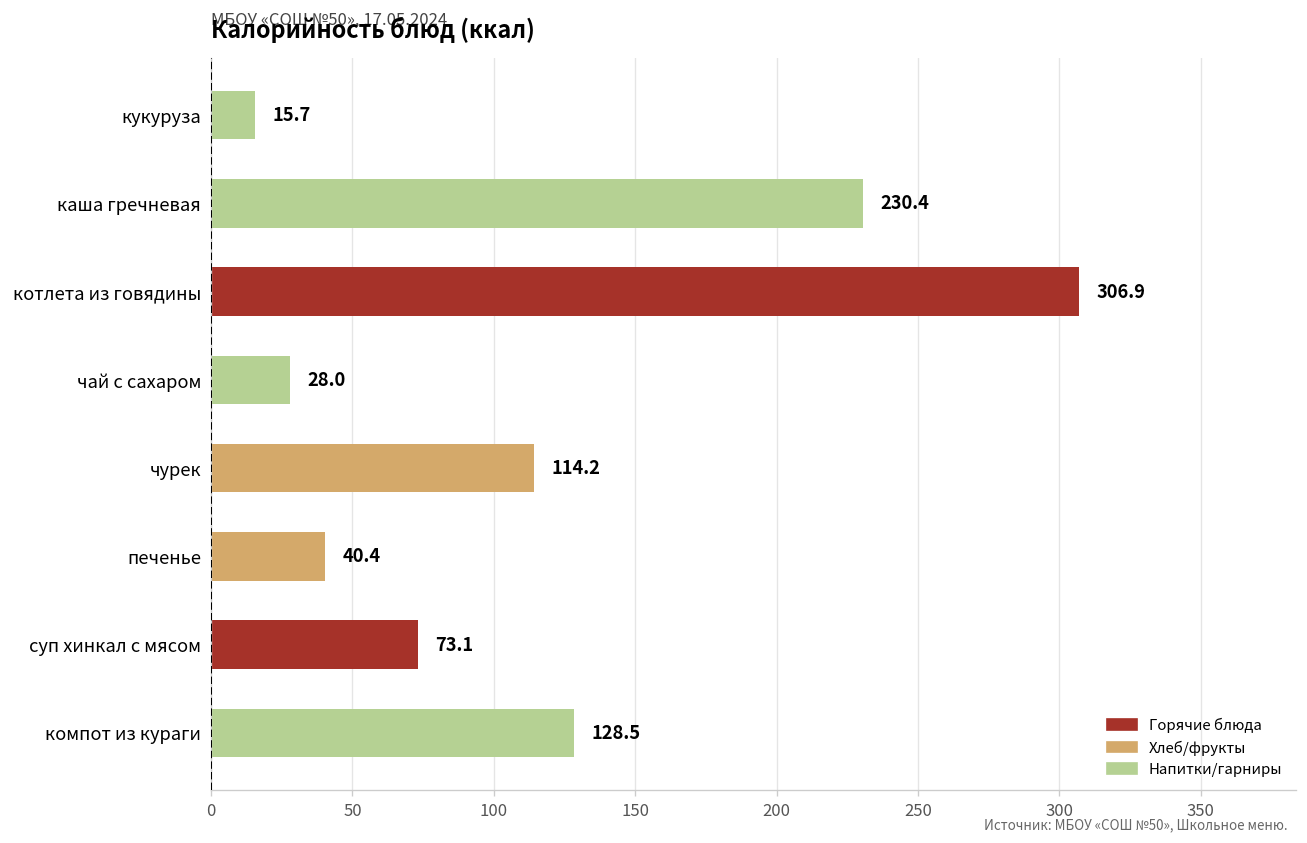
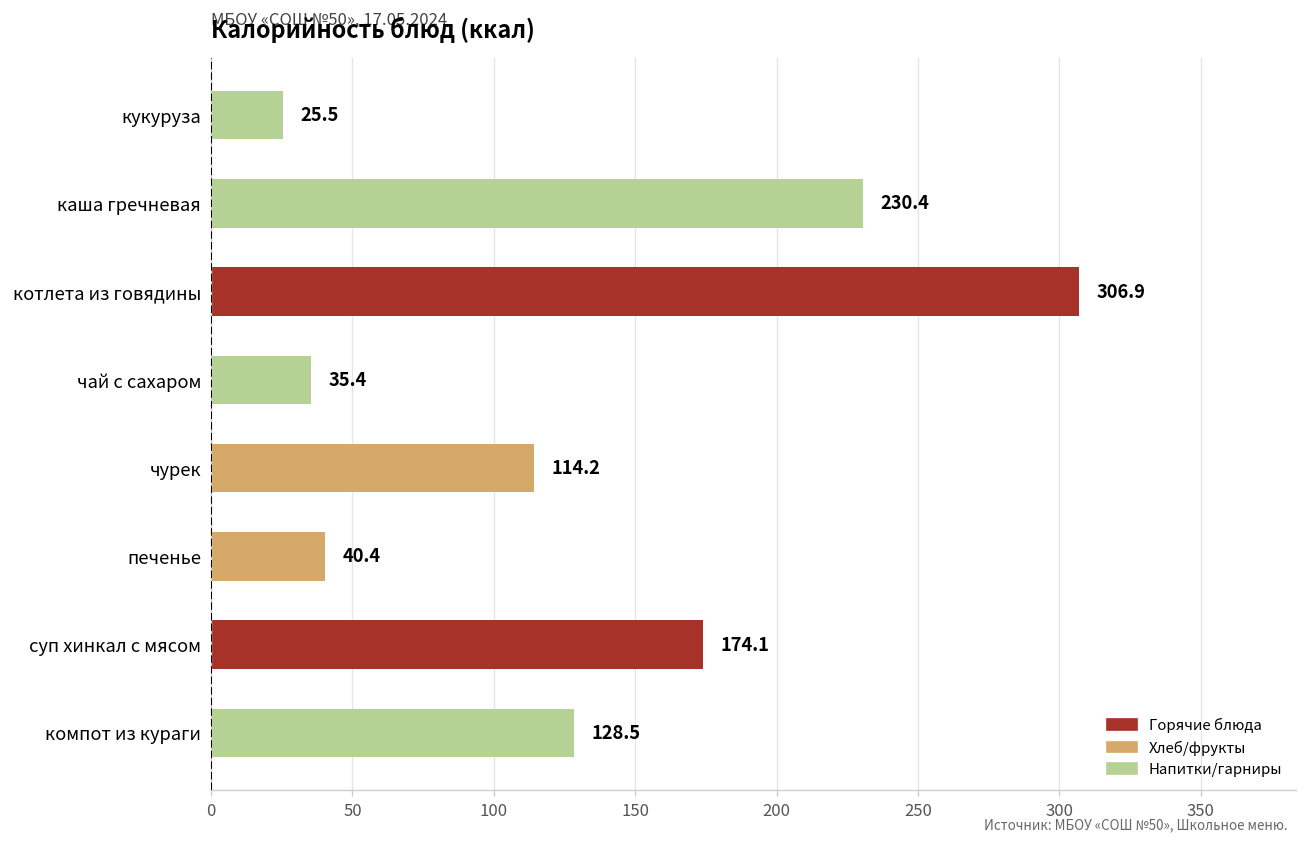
кукуруза: 15.7 -> 25.5
чай с сахаром: 28.0 -> 35.4
суп хинкал с мясом: 73.1 -> 174.1
